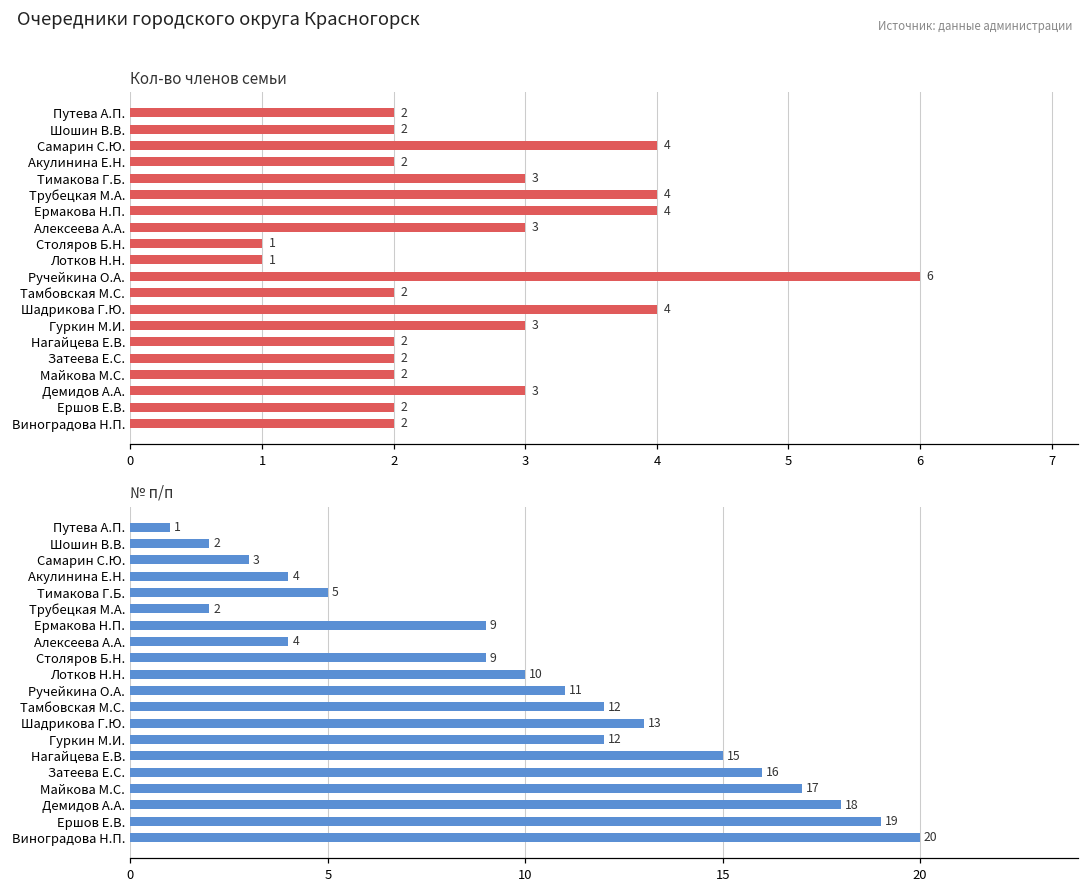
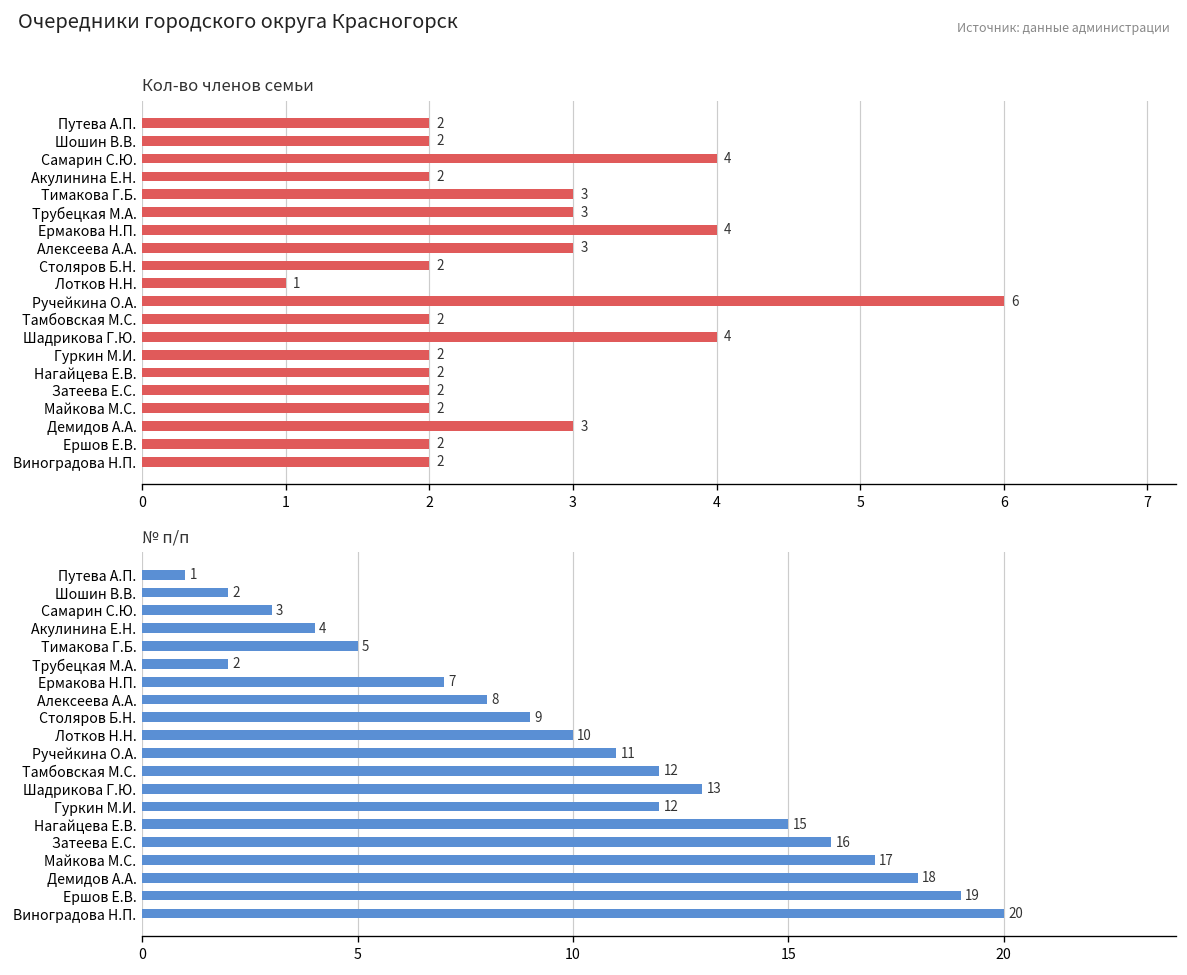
Кол-во членов семьи, Трубецкая М.А.: 4 -> 3
Кол-во членов семьи, Столяров Б.Н.: 1 -> 2
Кол-во членов семьи, Гуркин М.И.: 3 -> 2
№ п/п, Ермакова Н.П.: 9 -> 7
№ п/п, Алексеева А.А.: 4 -> 8
